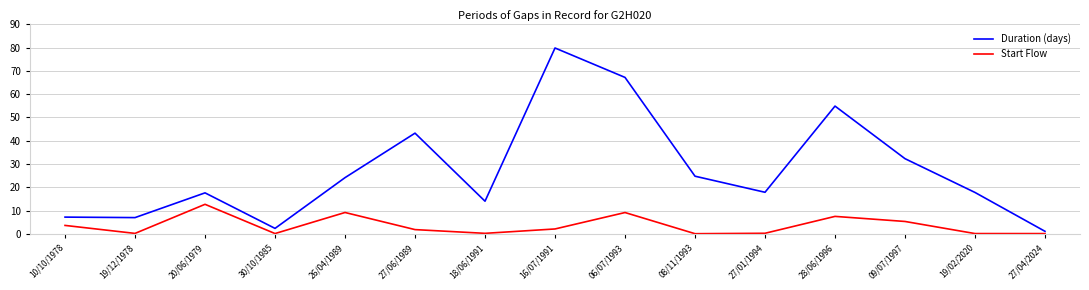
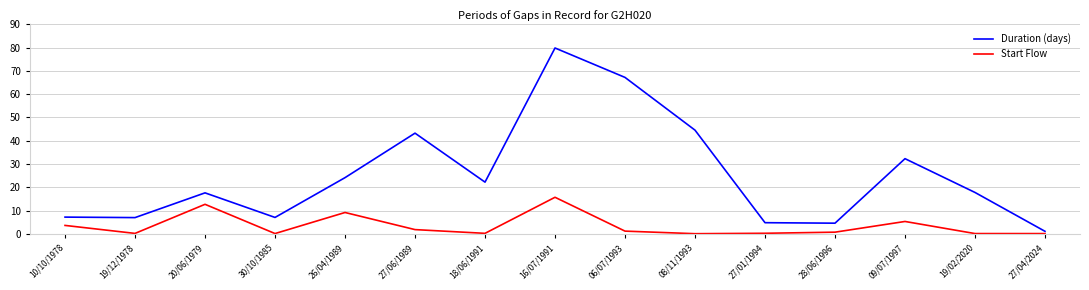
Duration (days), 30/10/1985: 2 -> 7
Duration (days), 18/06/1991: 14 -> 22
Start Flow, 16/07/1991: 2 -> 16
Start Flow, 06/07/1993: 9 -> 1
Duration (days), 08/11/1993: 25 -> 45
Duration (days), 27/01/1994: 18 -> 5
Duration (days), 28/06/1996: 55 -> 5
Start Flow, 28/06/1996: 7 -> 1
